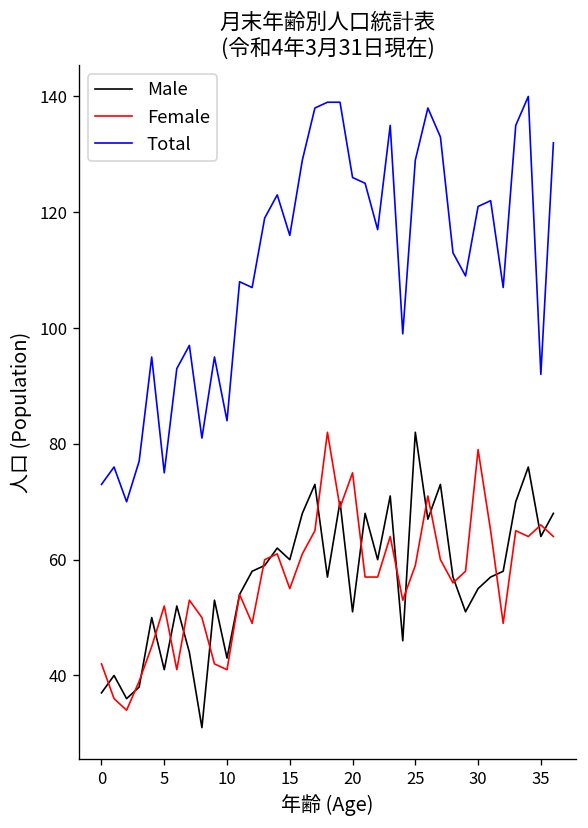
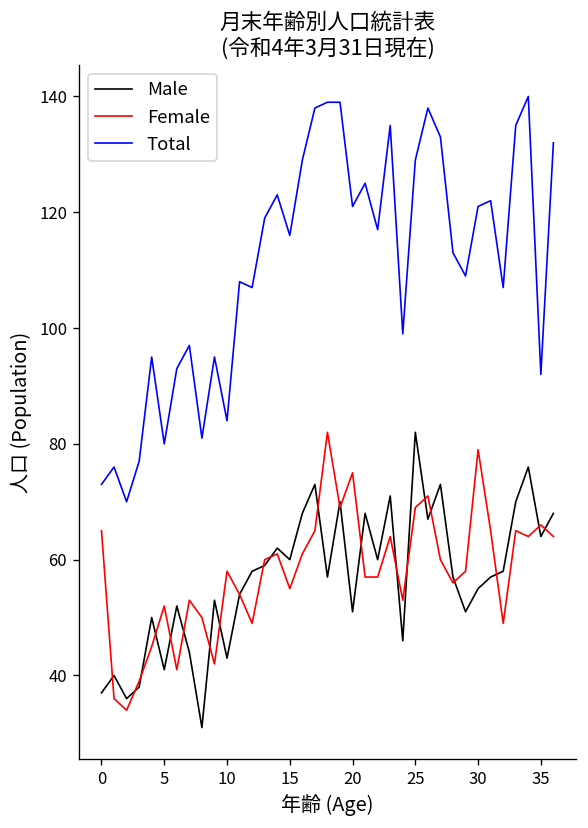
Female, 0: 42 -> 65
Total, 5: 75 -> 80
Female, 10: 41 -> 58
Total, 20: 126 -> 121
Female, 25: 59 -> 69
